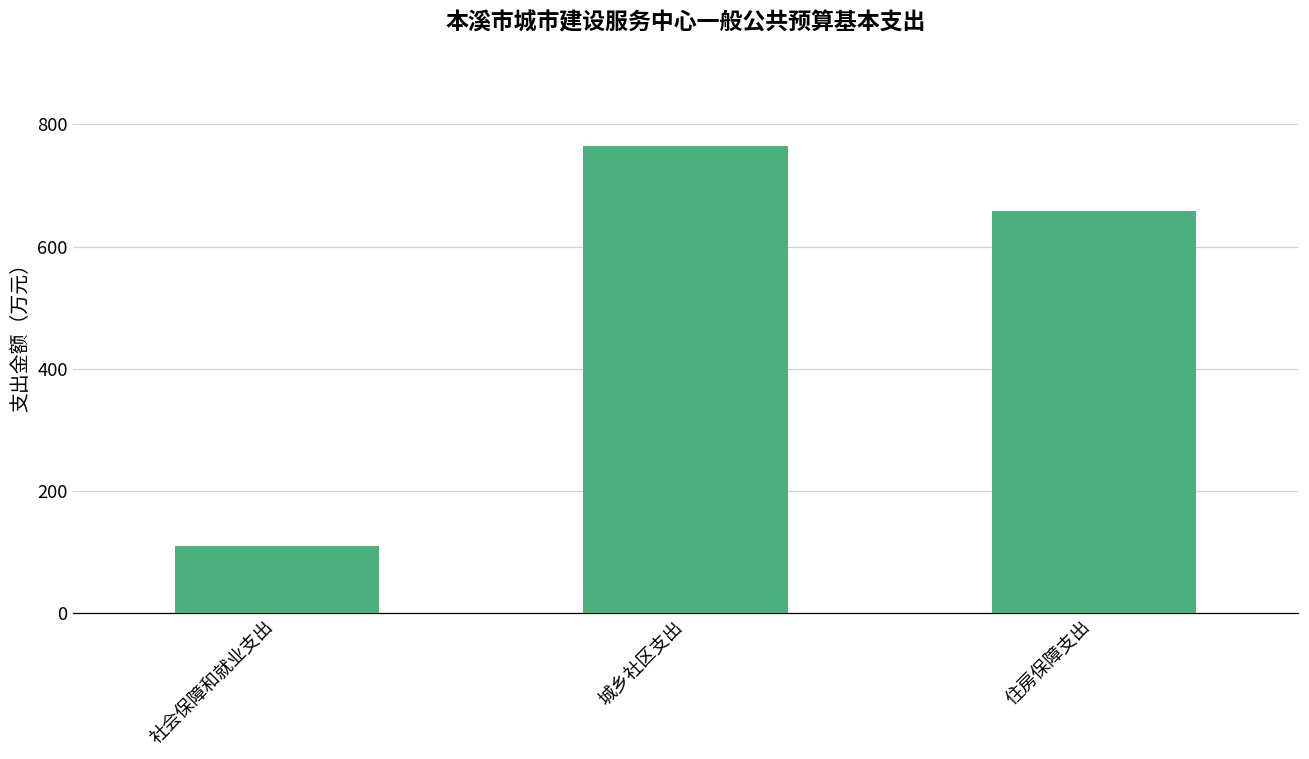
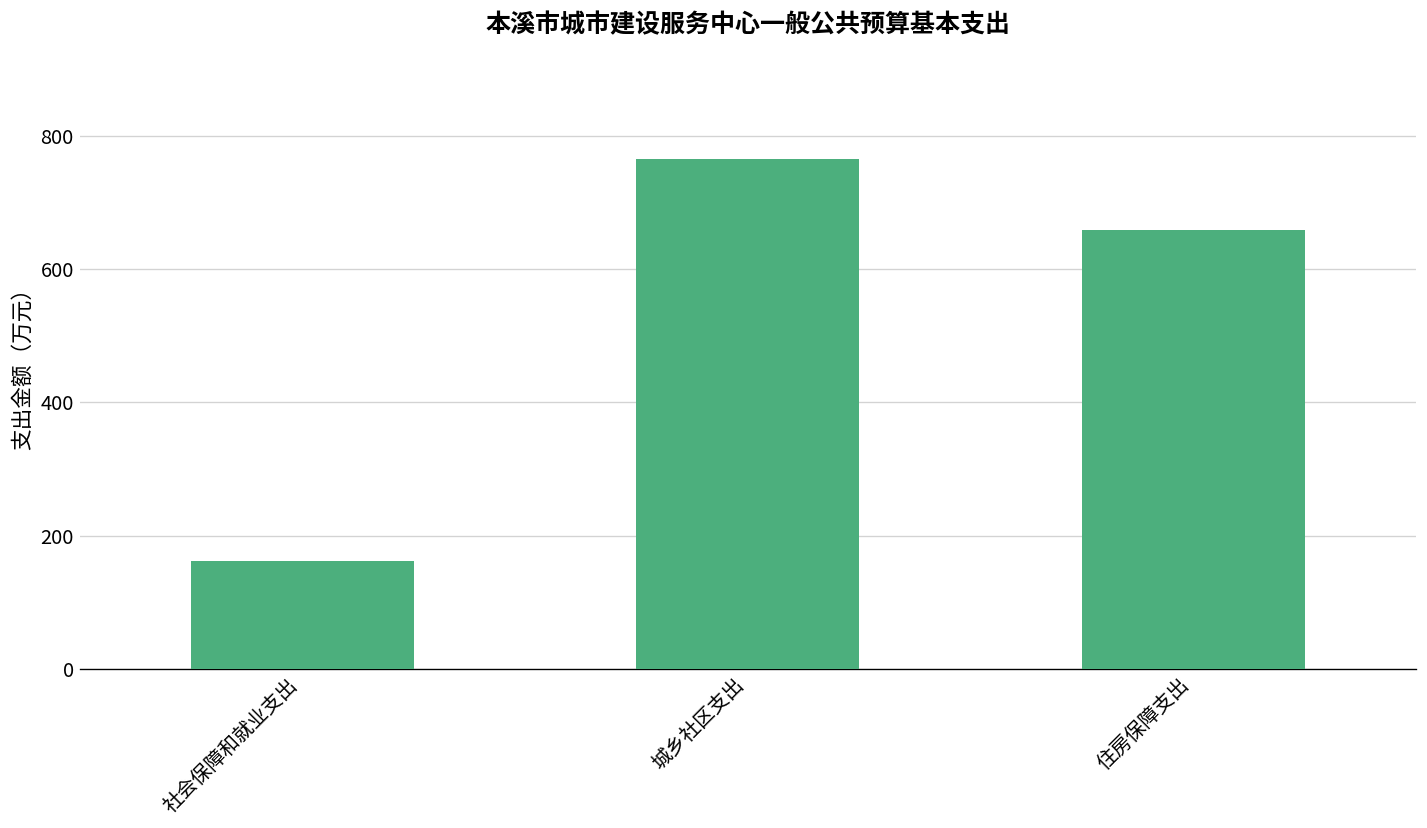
社会保障和就业支出: 110 -> 160
